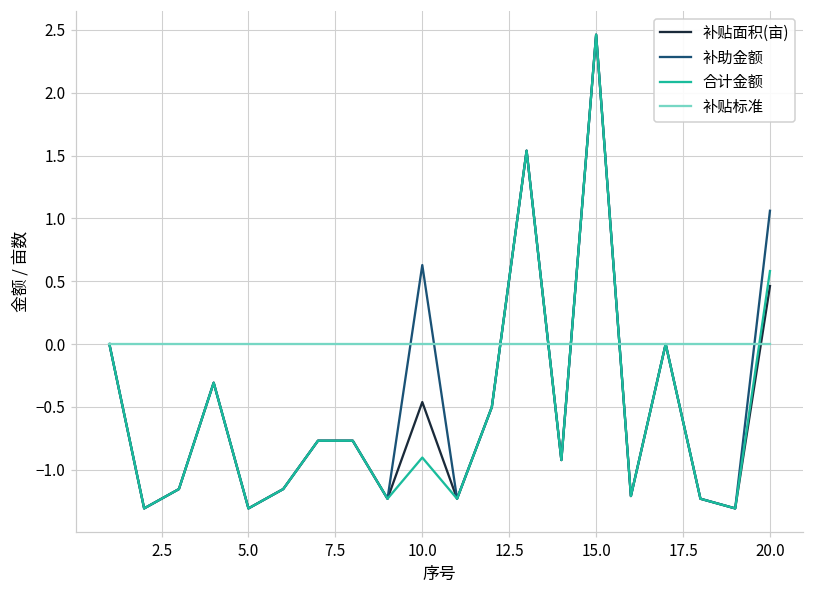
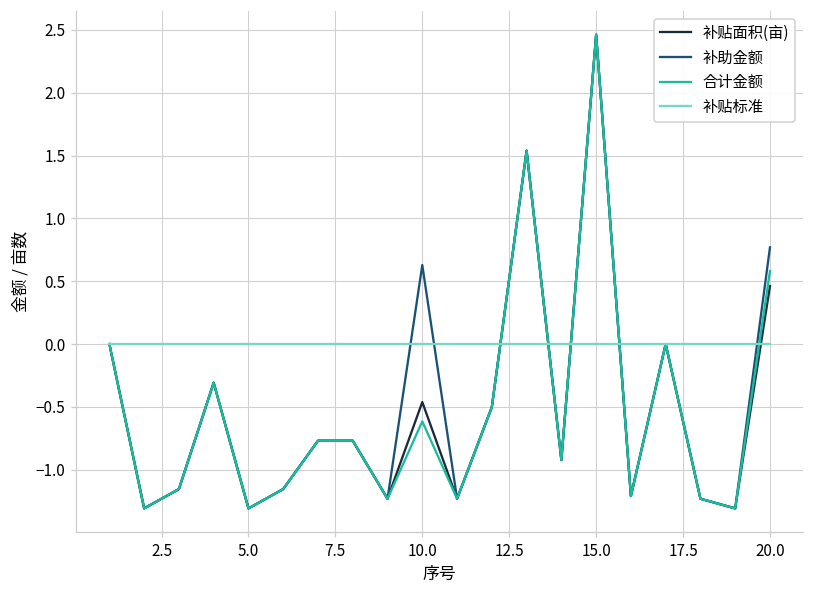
合计金额, 10.0: -0.90 -> -0.62
补助金额, 20.0: 1.06 -> 0.77
